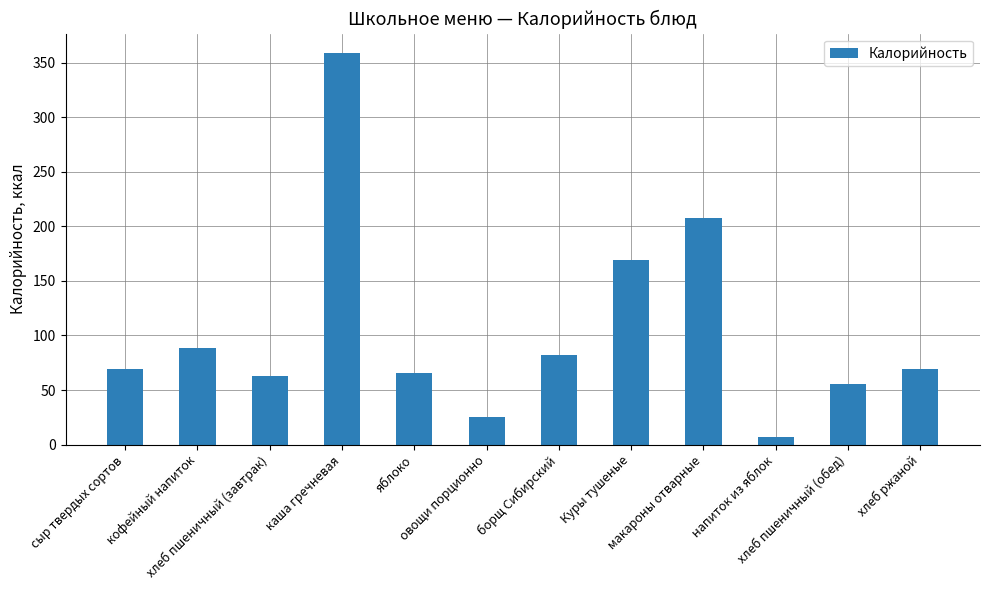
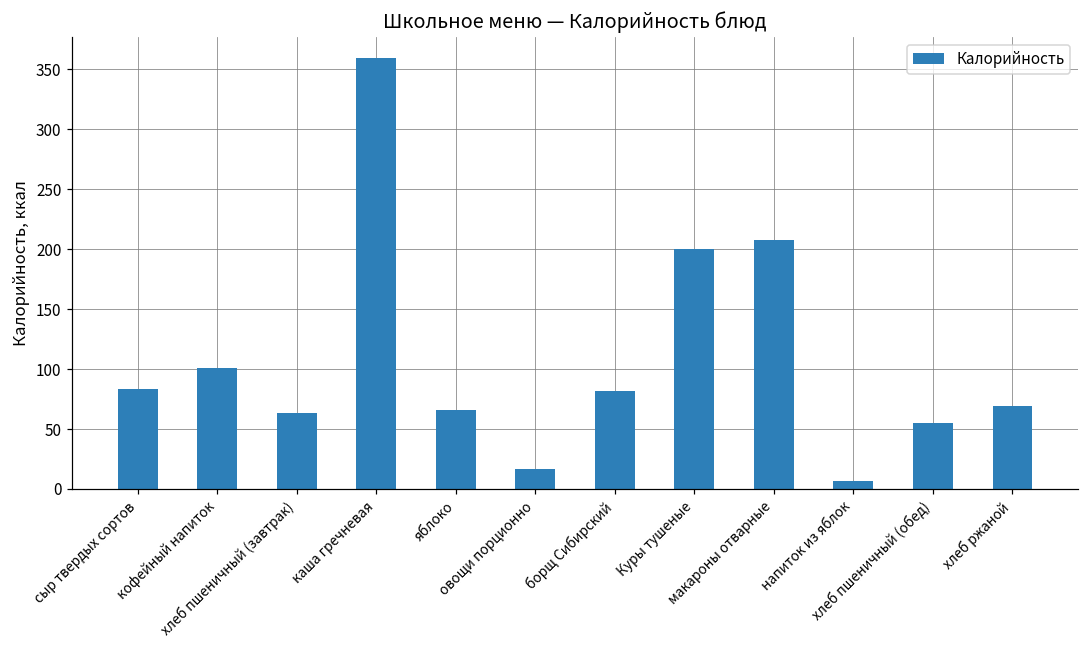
сыр твердых сортов: 69 -> 83
кофейный напиток: 89 -> 101
овощи порционно: 26 -> 17
Куры тушеные: 169 -> 200
